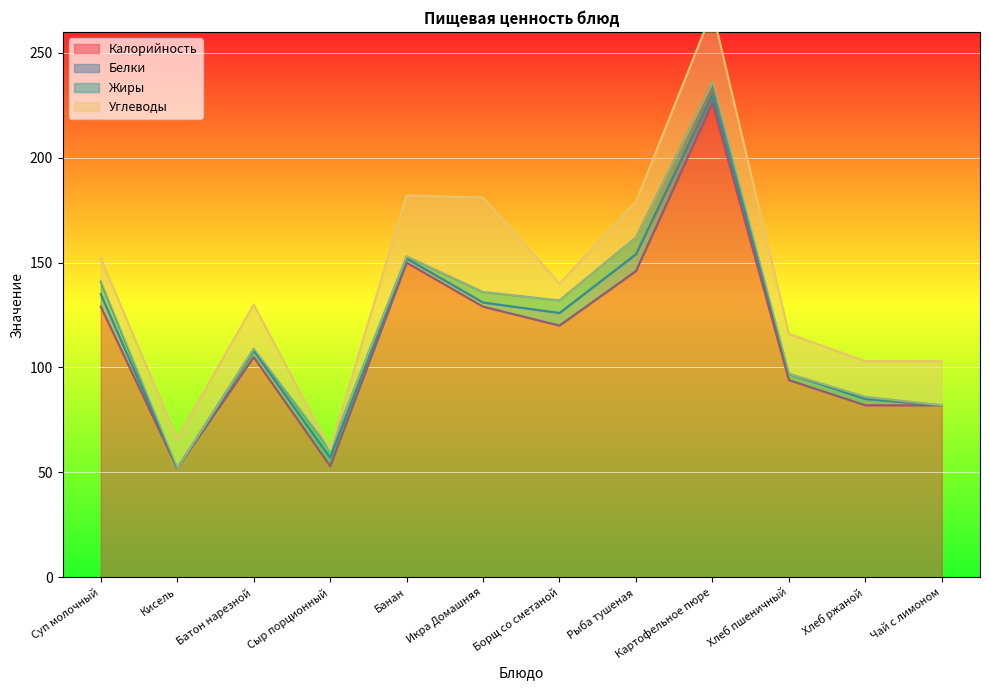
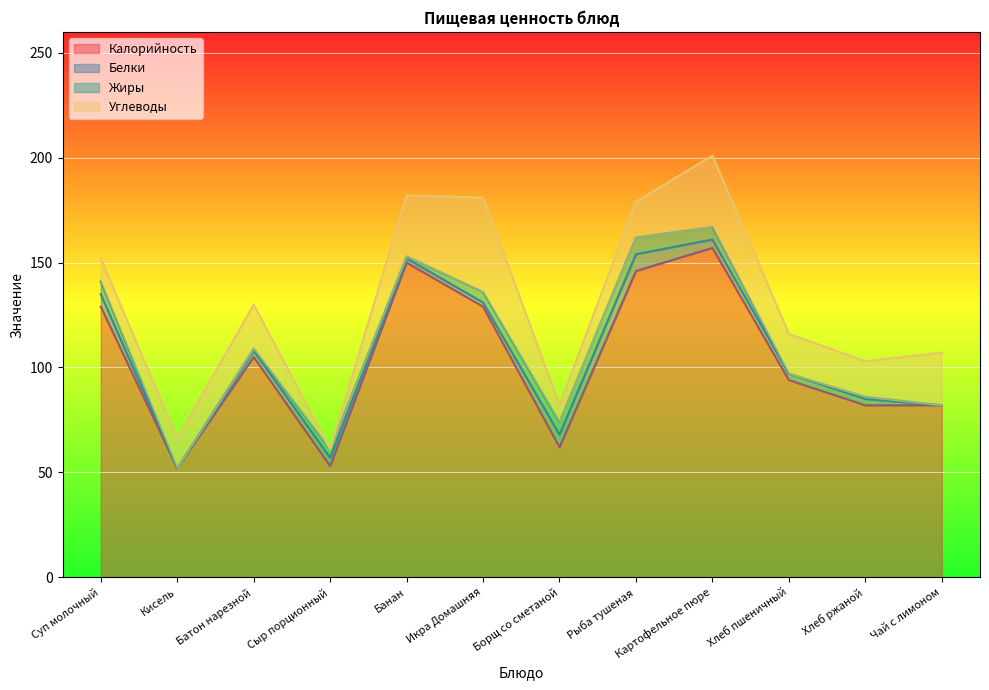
Калорийность, Борщ со сметаной: 120 -> 62
Калорийность, Картофельное пюре: 226 -> 157
Углеводы, Чай с лимоном: 21 -> 25
